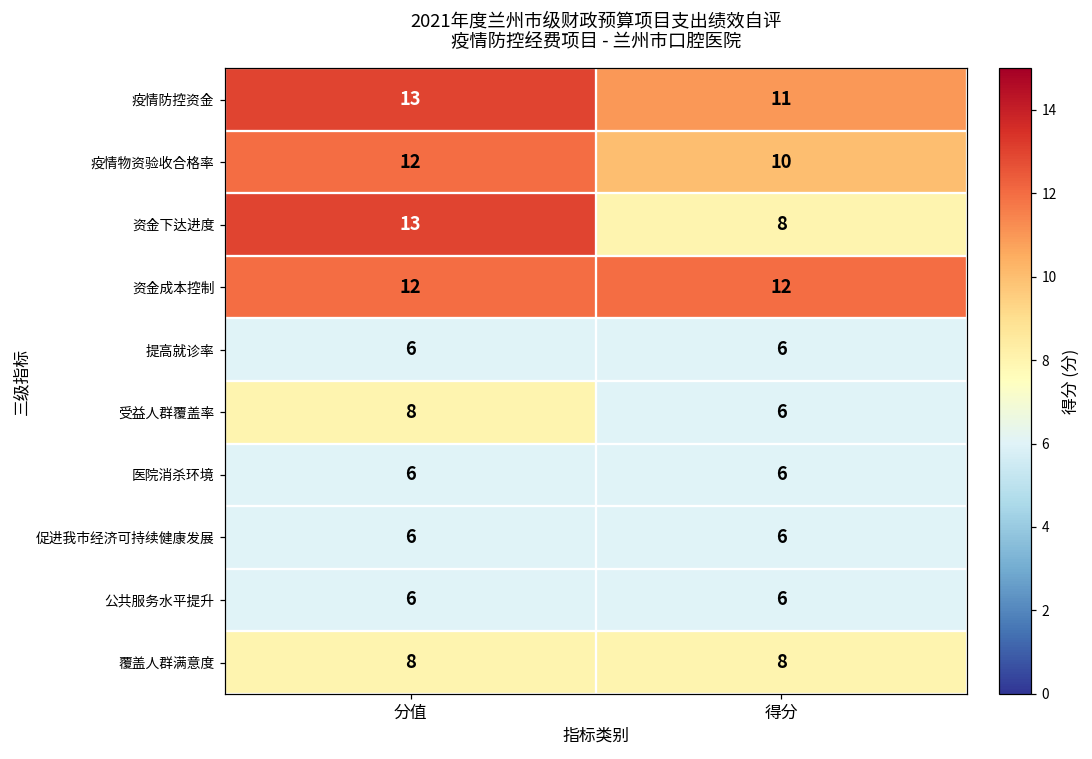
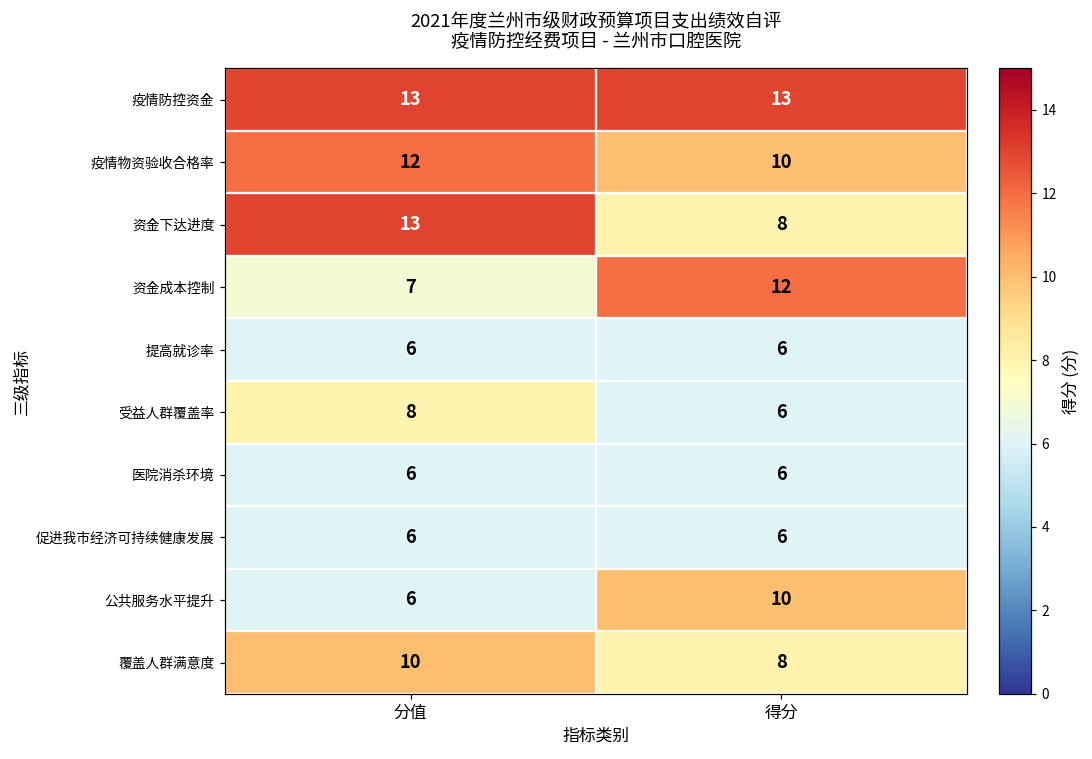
疫情防控资金, 得分: 11 -> 13
资金成本控制, 分值: 12 -> 7
公共服务水平提升, 得分: 6 -> 10
覆盖人群满意度, 分值: 8 -> 10
